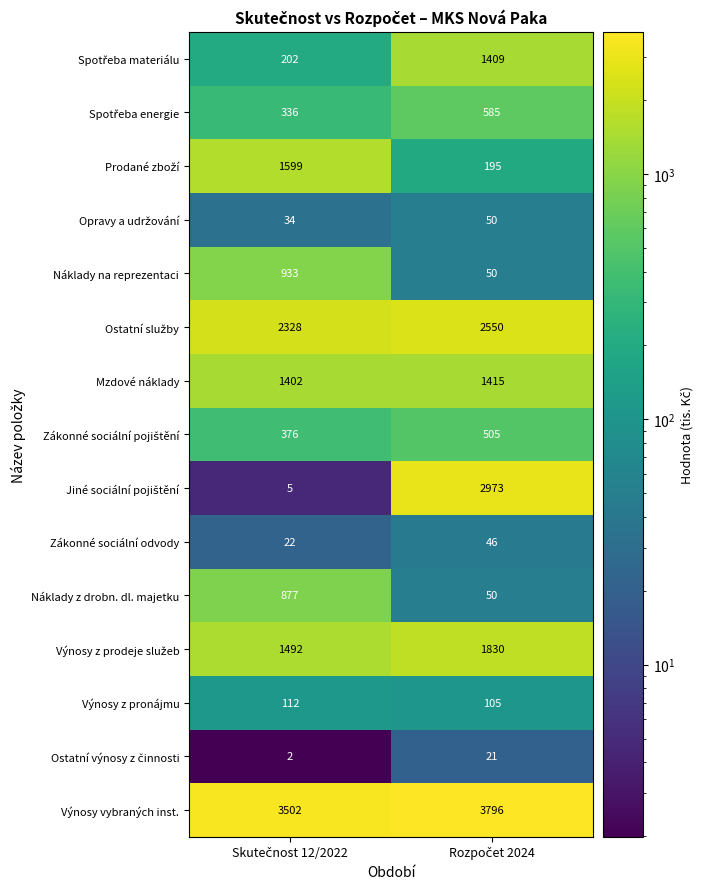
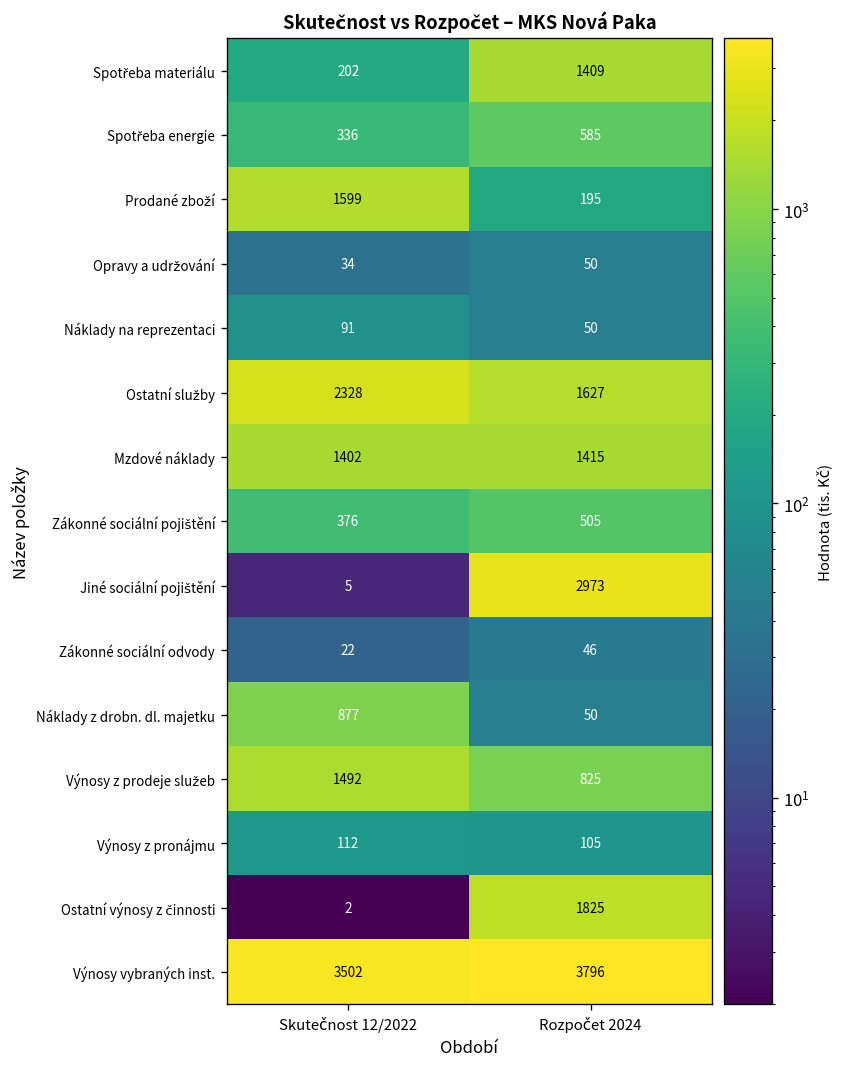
Náklady na reprezentaci, Skutečnost 12/2022: 933 -> 91
Ostatní služby, Rozpočet 2024: 2550 -> 1627
Výnosy z prodeje služeb, Rozpočet 2024: 1830 -> 825
Ostatní výnosy z činnosti, Rozpočet 2024: 21 -> 1825
